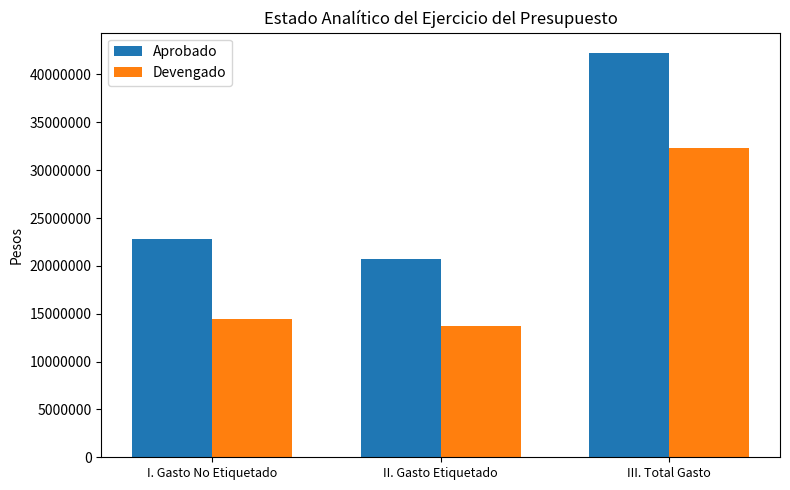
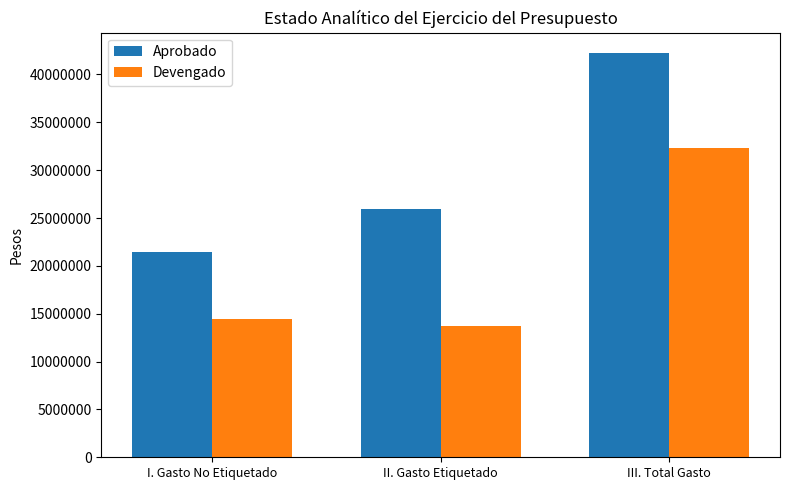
Aprobado, I. Gasto No Etiquetado: 23000000 -> 21000000
Aprobado, II. Gasto Etiquetado: 21000000 -> 26000000
